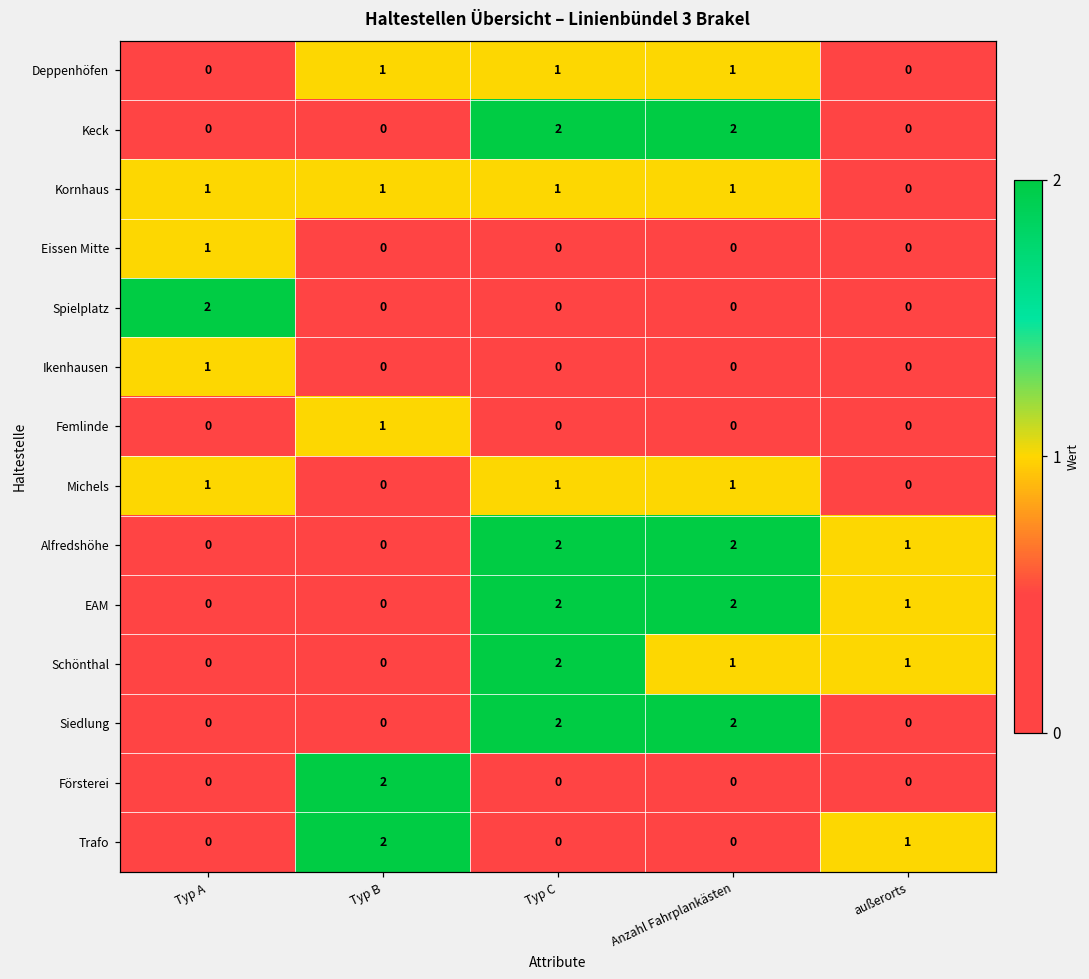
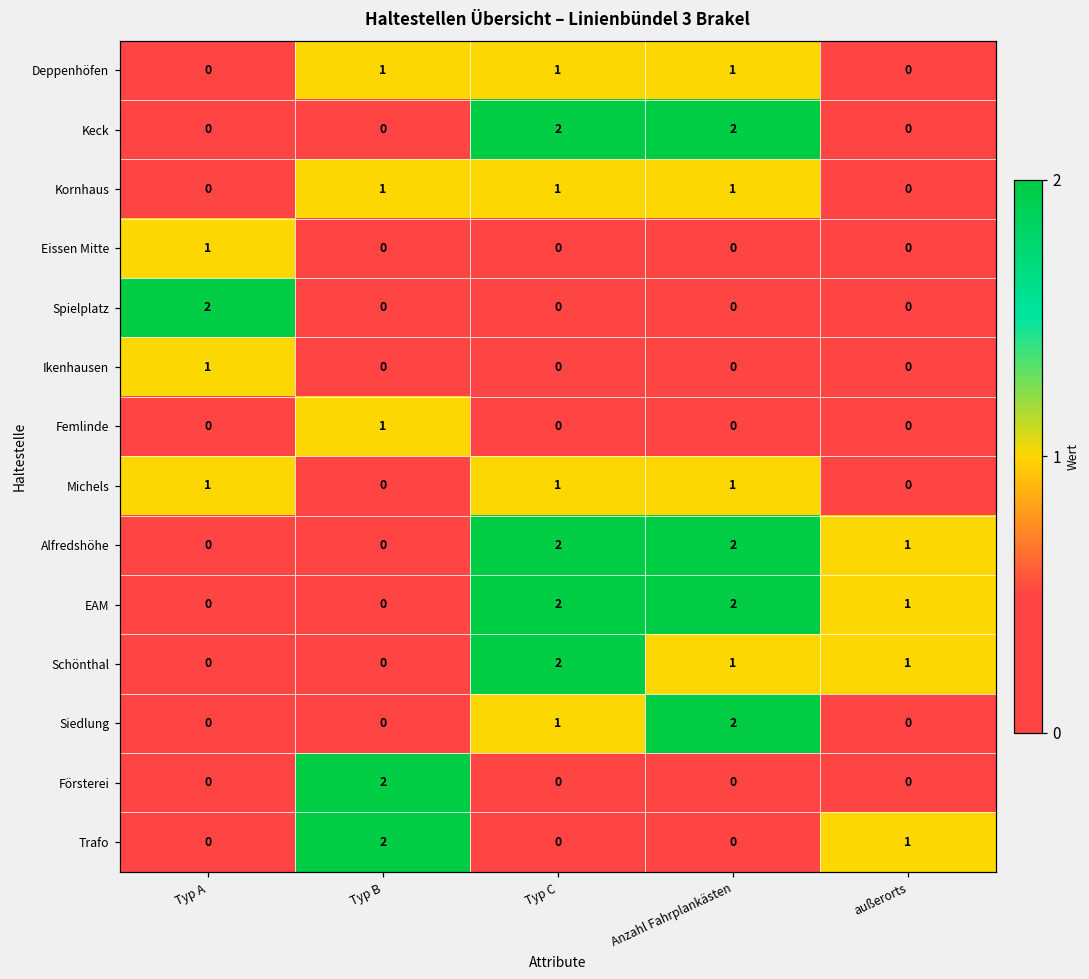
Kornhaus, Typ A: 1 -> 0
Siedlung, Typ C: 2 -> 1
